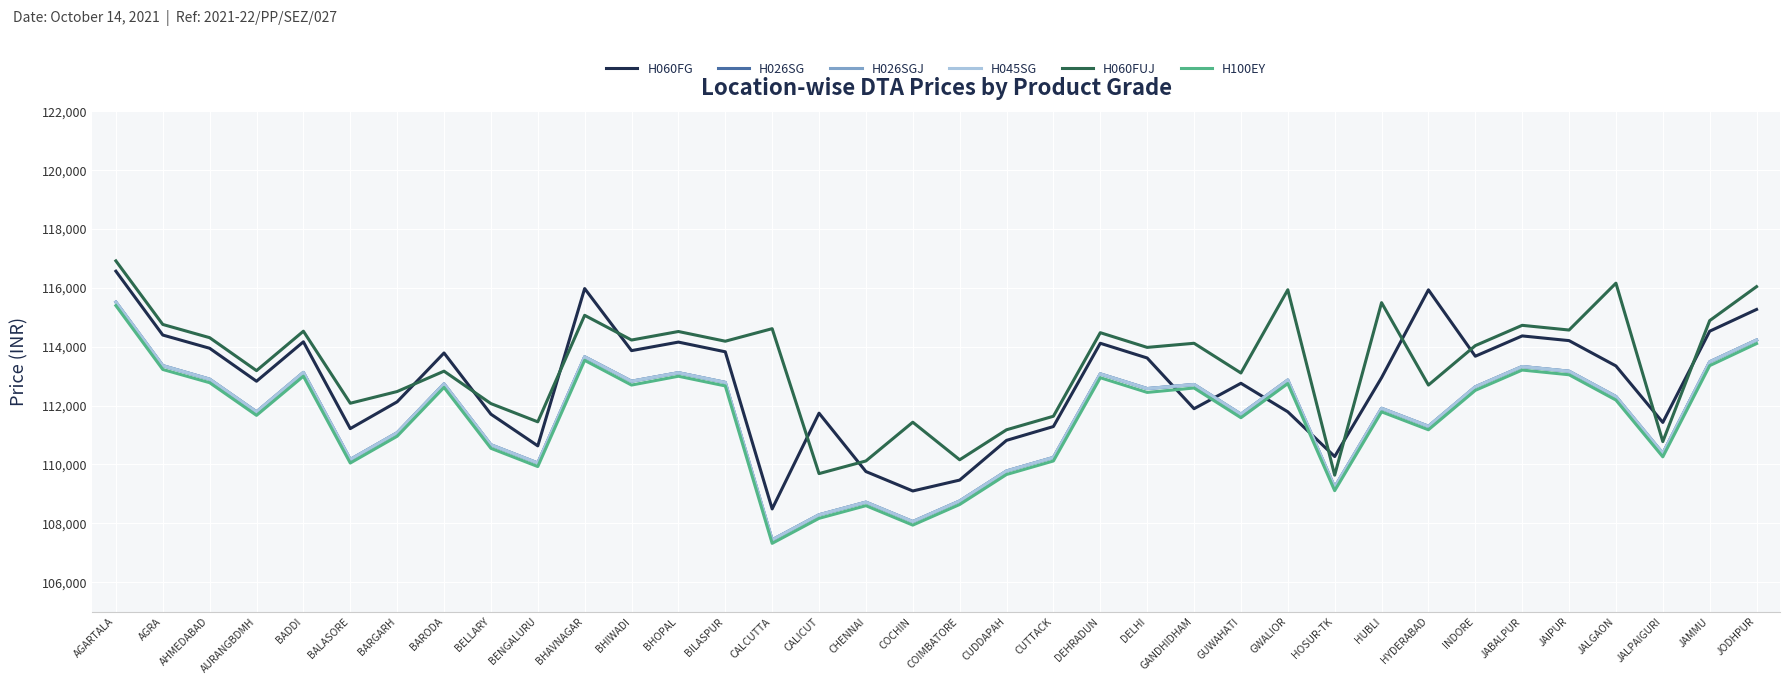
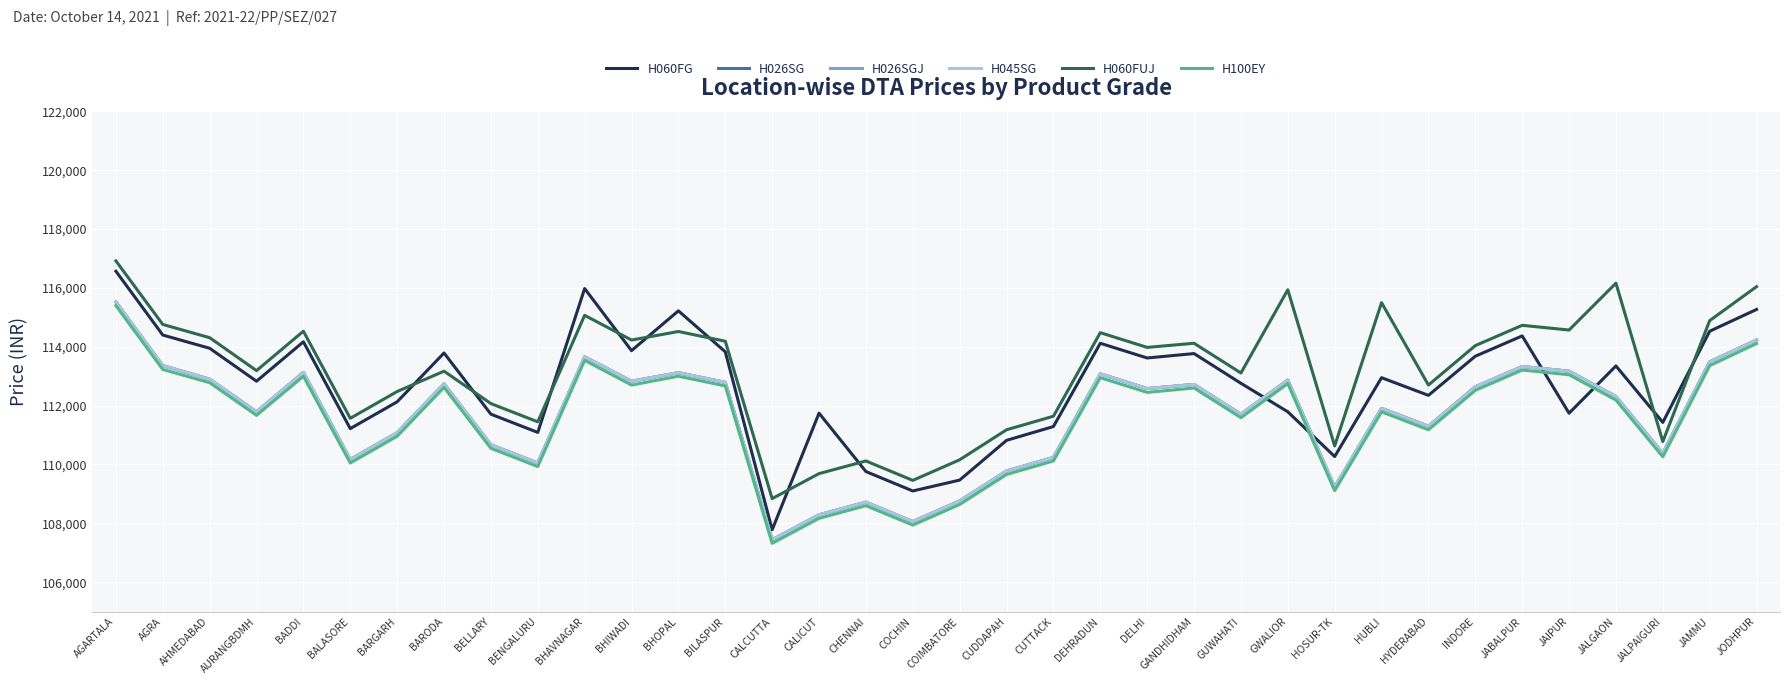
H060FUJ, BALASORE: 112,100 -> 111,600
H060FG, BENGALURU: 110,600 -> 111,100
H060FG, BHOPAL: 114,200 -> 115,200
H060FG, CALCUTTA: 108,500 -> 107,800
H060FUJ, CALCUTTA: 114,600 -> 108,800
H060FUJ, COCHIN: 111,400 -> 109,500
H060FG, GANDHIDHAM: 111,900 -> 113,800
H060FUJ, HOSUR-TK: 109,600 -> 110,600
H060FG, HYDERABAD: 115,900 -> 112,400
H060FG, JAIPUR: 114,200 -> 111,700
